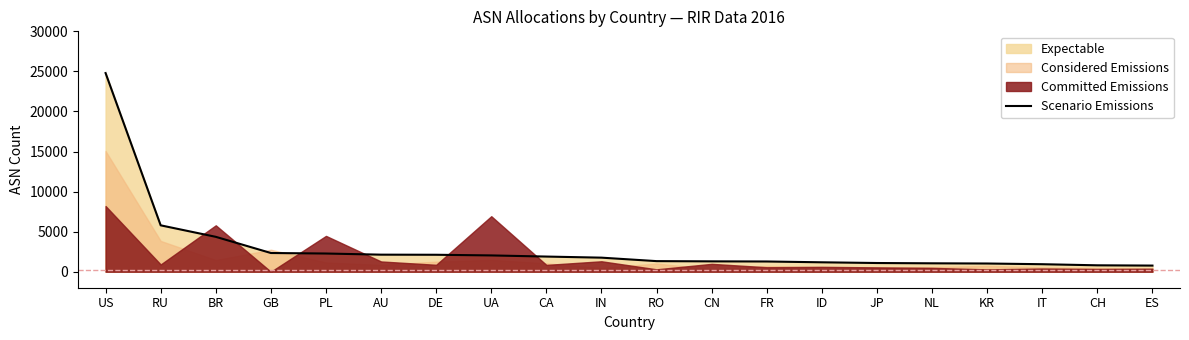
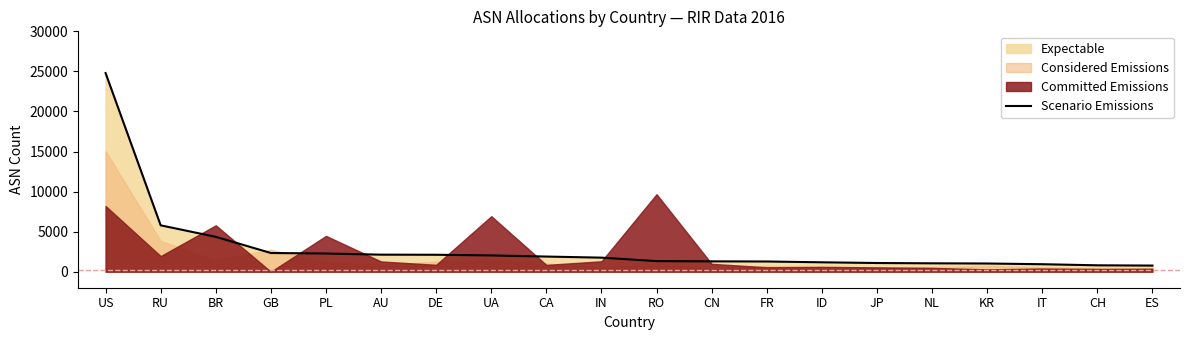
Committed Emissions, RU: 1000 -> 2000
Committed Emissions, RO: 0 -> 10000
